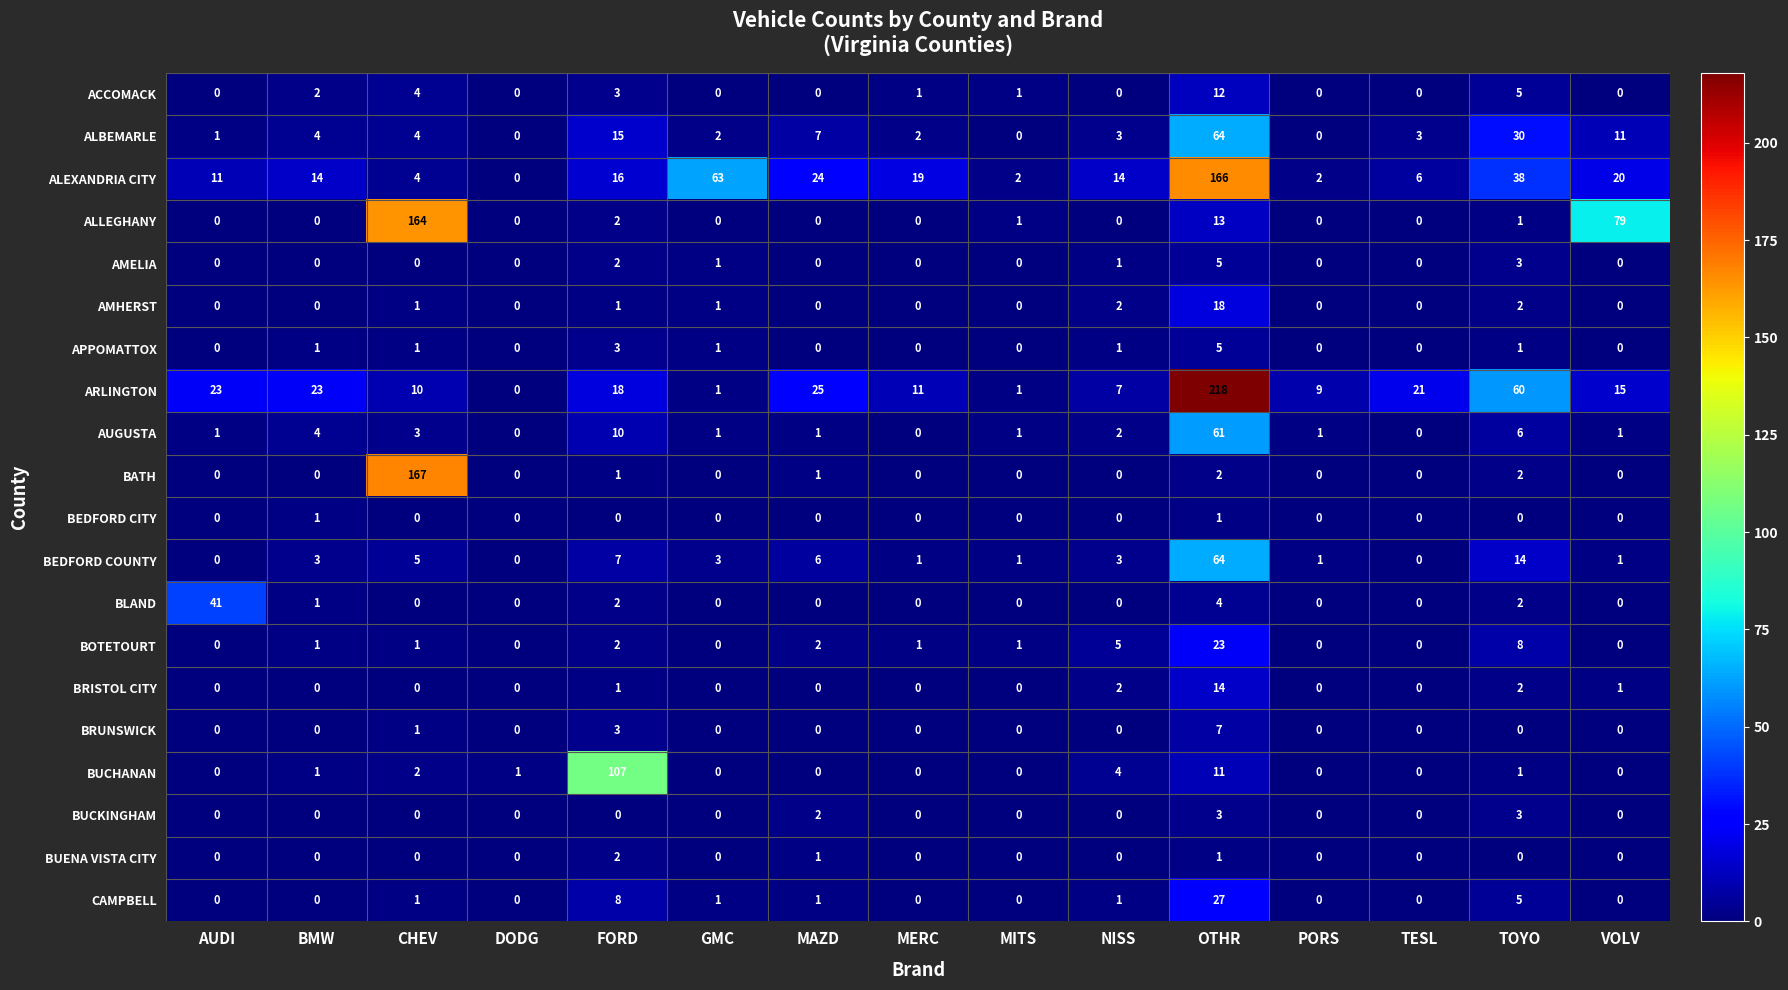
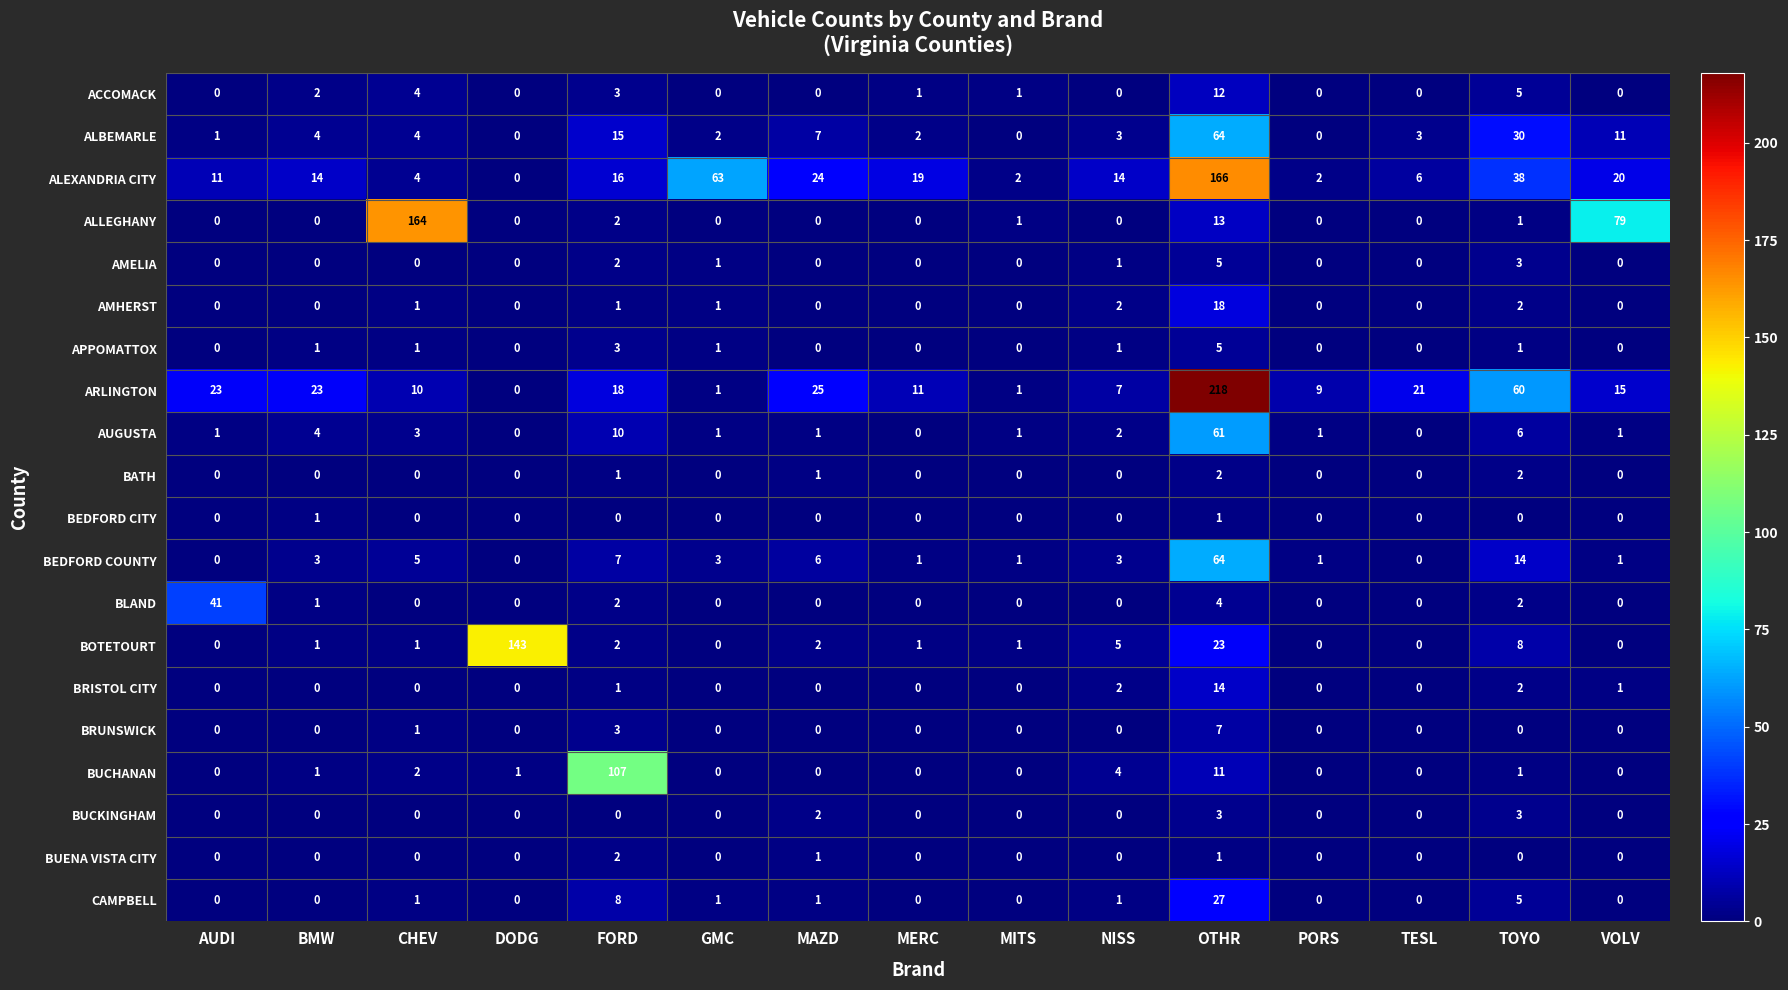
BATH, CHEV: 167 -> 0
BOTETOURT, DODG: 0 -> 143
